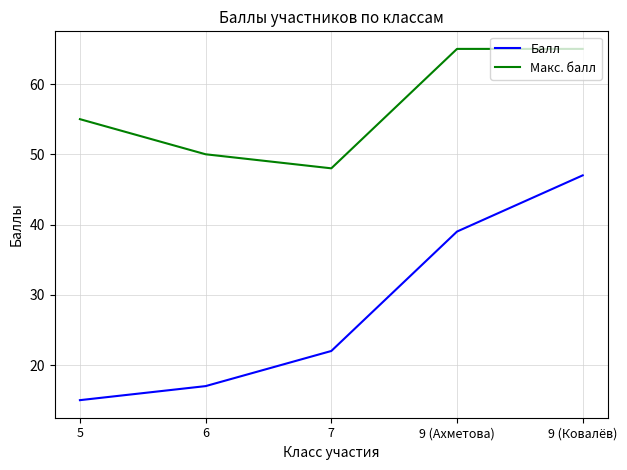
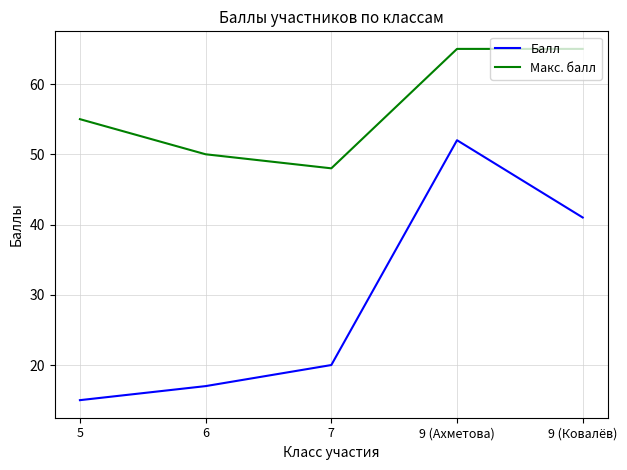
Балл, 7: 22 -> 20
Балл, 9 (Ахметова): 39 -> 52
Балл, 9 (Ковалёв): 47 -> 41
